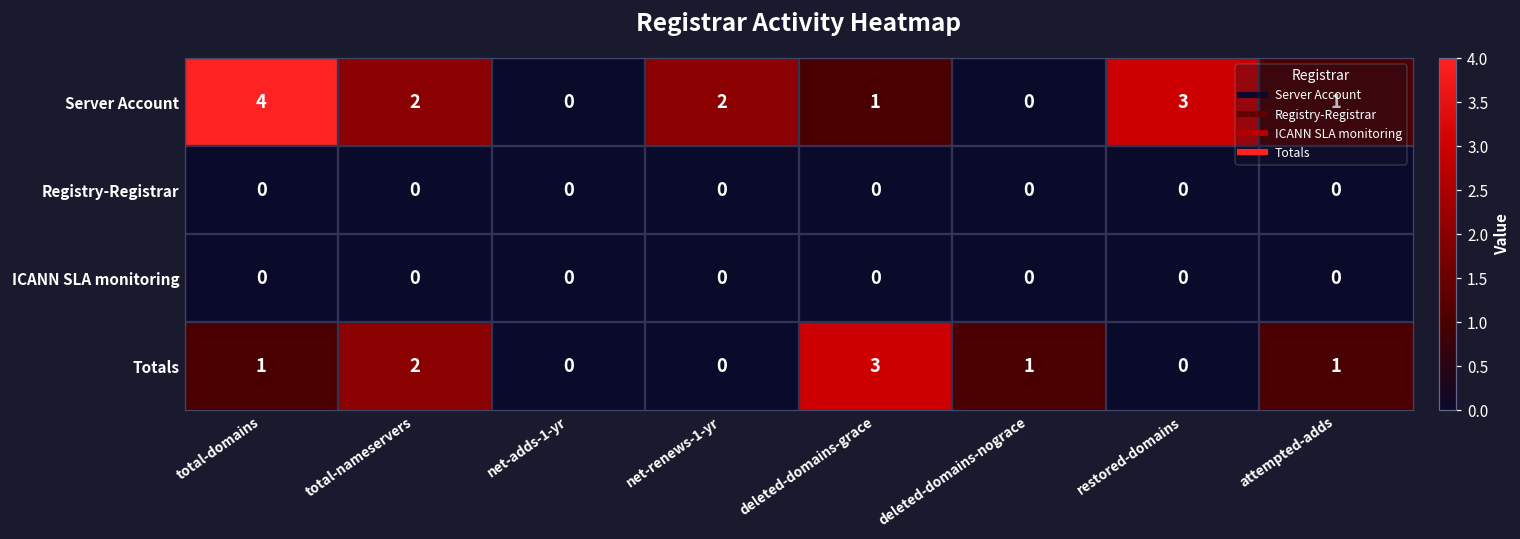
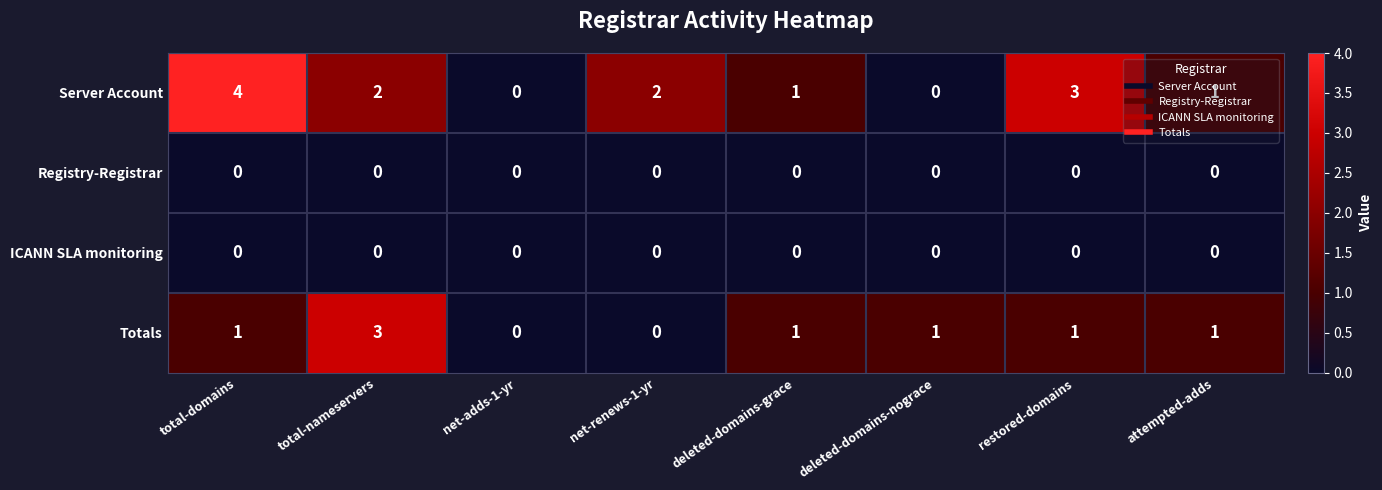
Totals, total-nameservers: 2 -> 3
Totals, deleted-domains-grace: 3 -> 1
Totals, restored-domains: 0 -> 1
